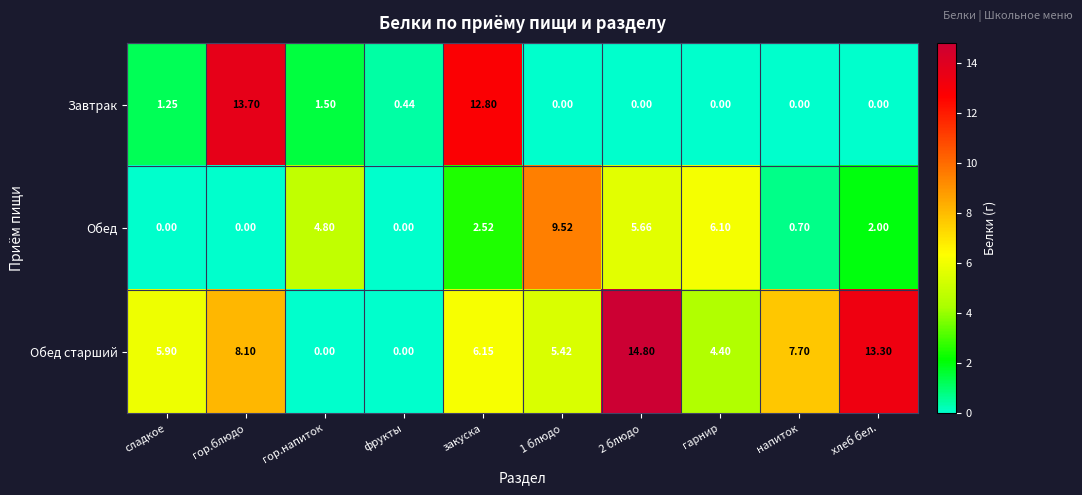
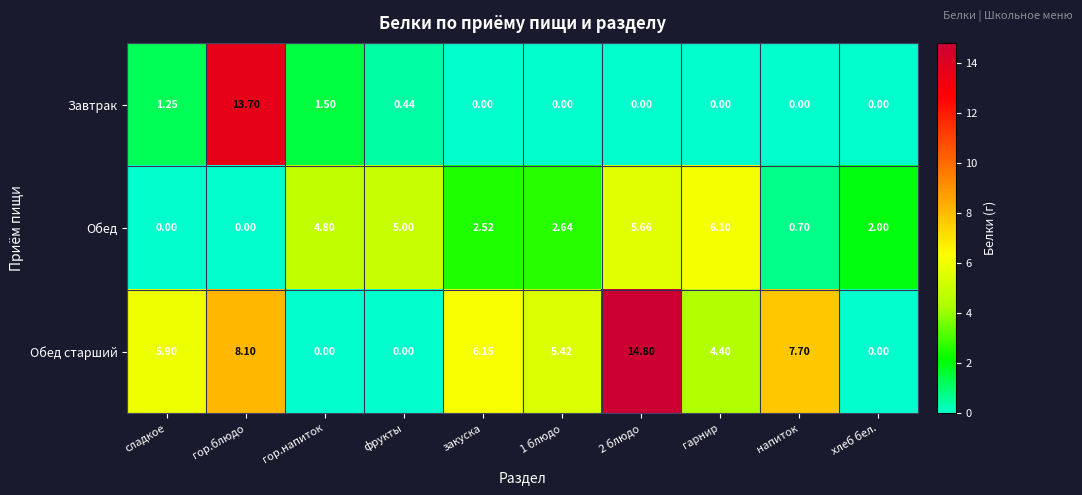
Завтрак, закуска: 12.80 -> 0.00
Обед, фрукты: 0.00 -> 5.00
Обед, 1 блюдо: 9.52 -> 2.64
Обед старший, хлеб бел.: 13.30 -> 0.00
